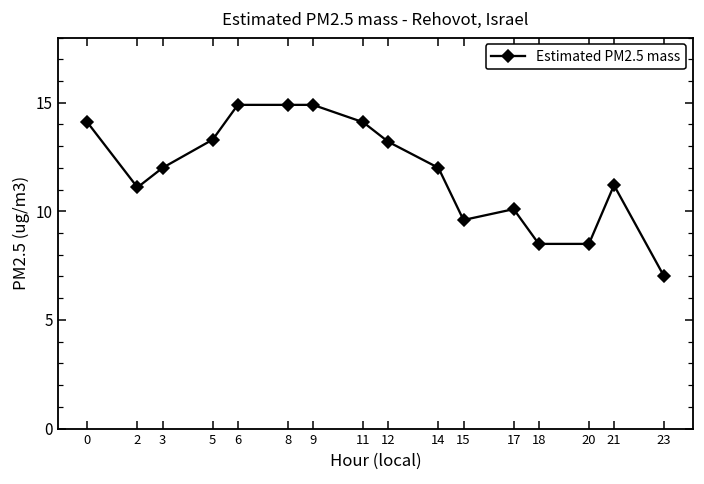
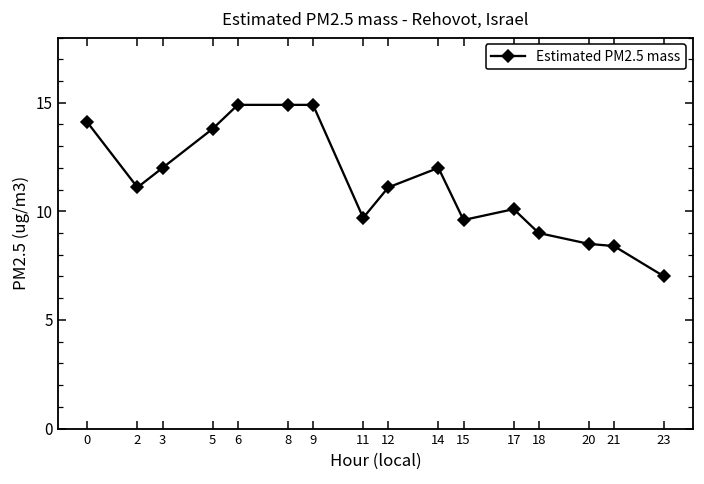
5: 13.3 -> 13.8
11: 14.1 -> 9.7
12: 13.2 -> 11.1
18: 8.5 -> 9.0
21: 11.2 -> 8.4
